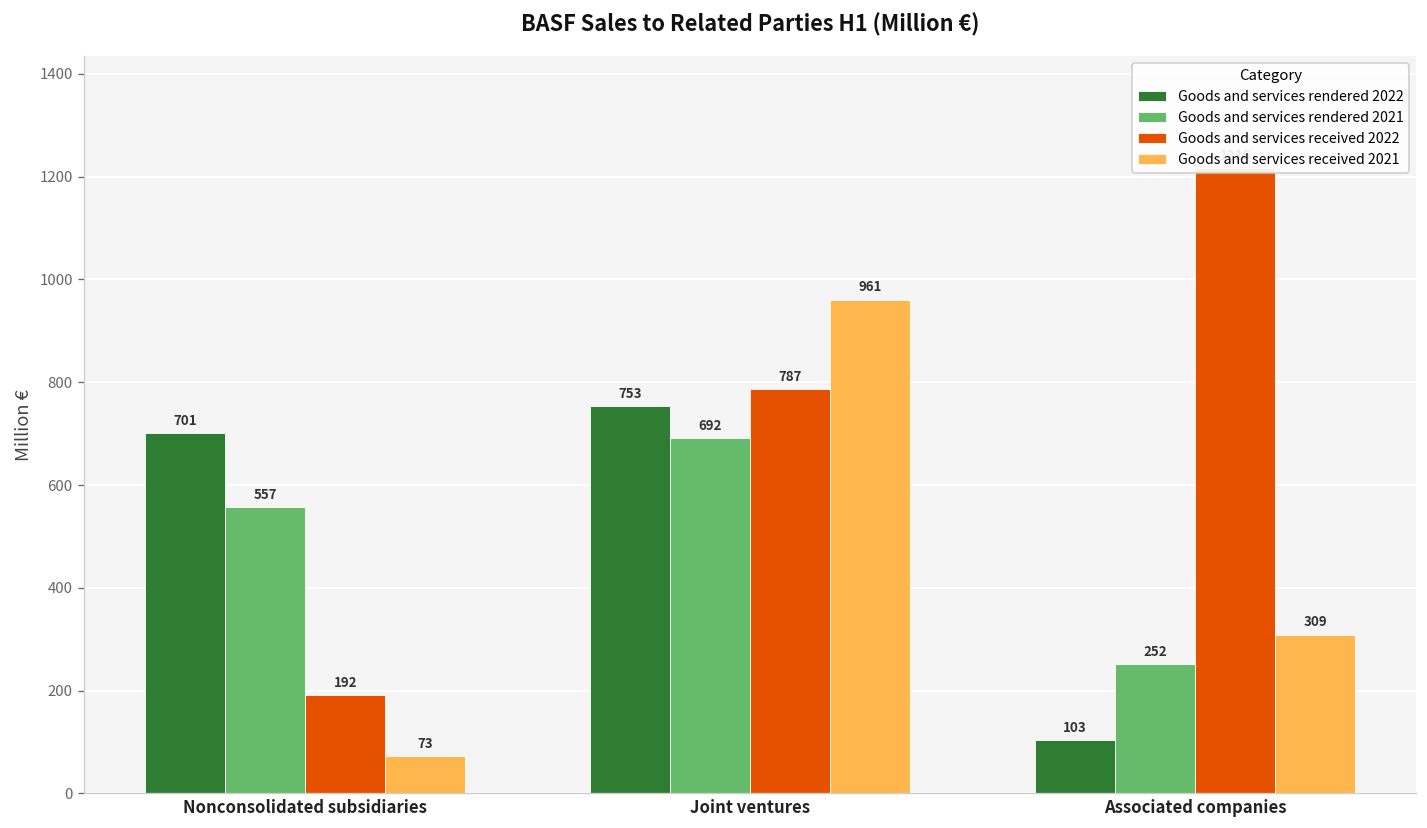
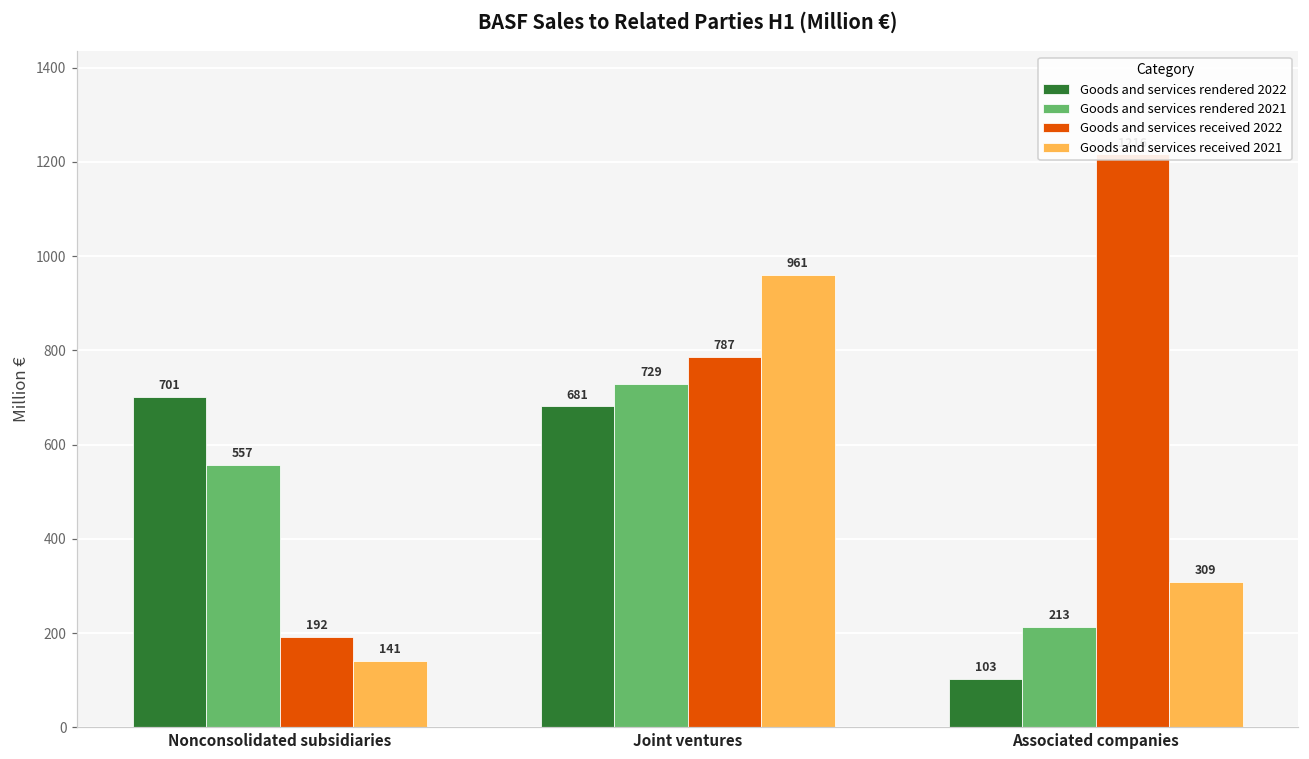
Goods and services received 2021, Nonconsolidated subsidiaries: 73 -> 141
Goods and services rendered 2022, Joint ventures: 753 -> 681
Goods and services rendered 2021, Joint ventures: 692 -> 729
Goods and services rendered 2021, Associated companies: 252 -> 213
